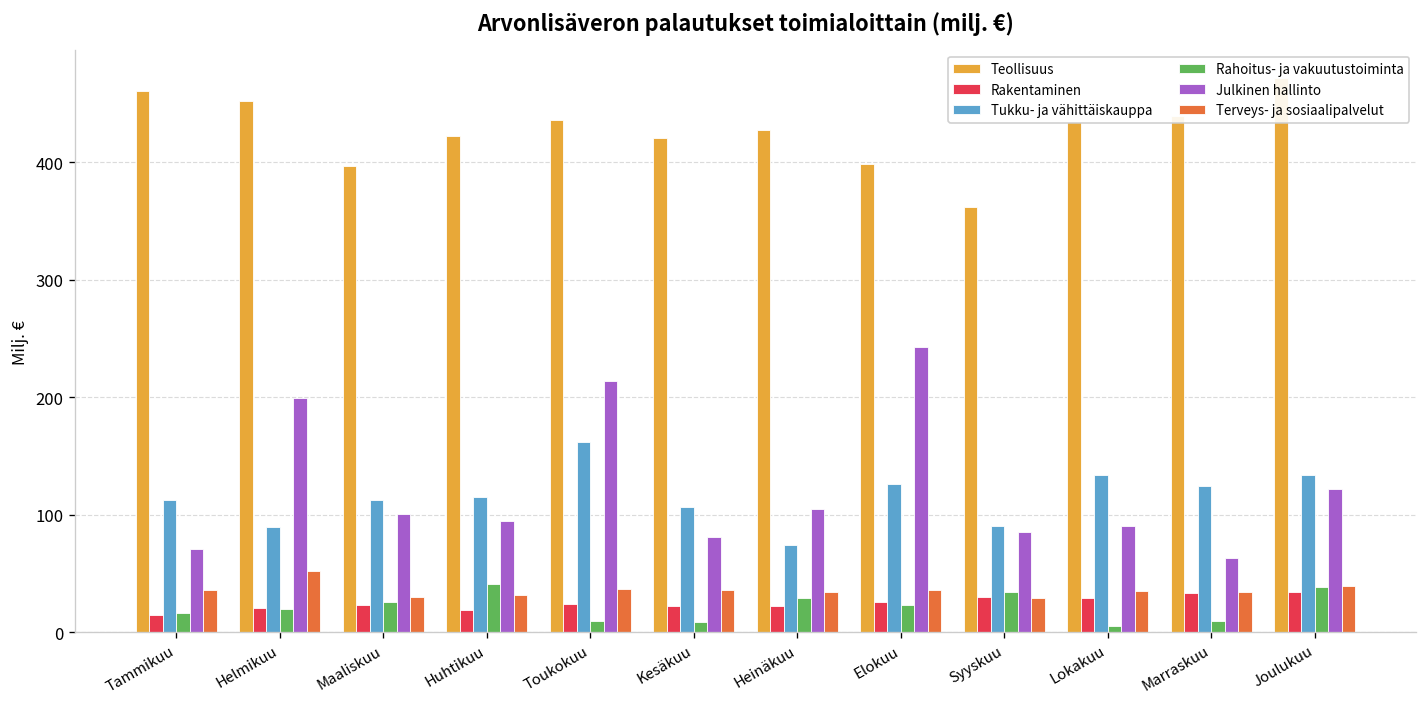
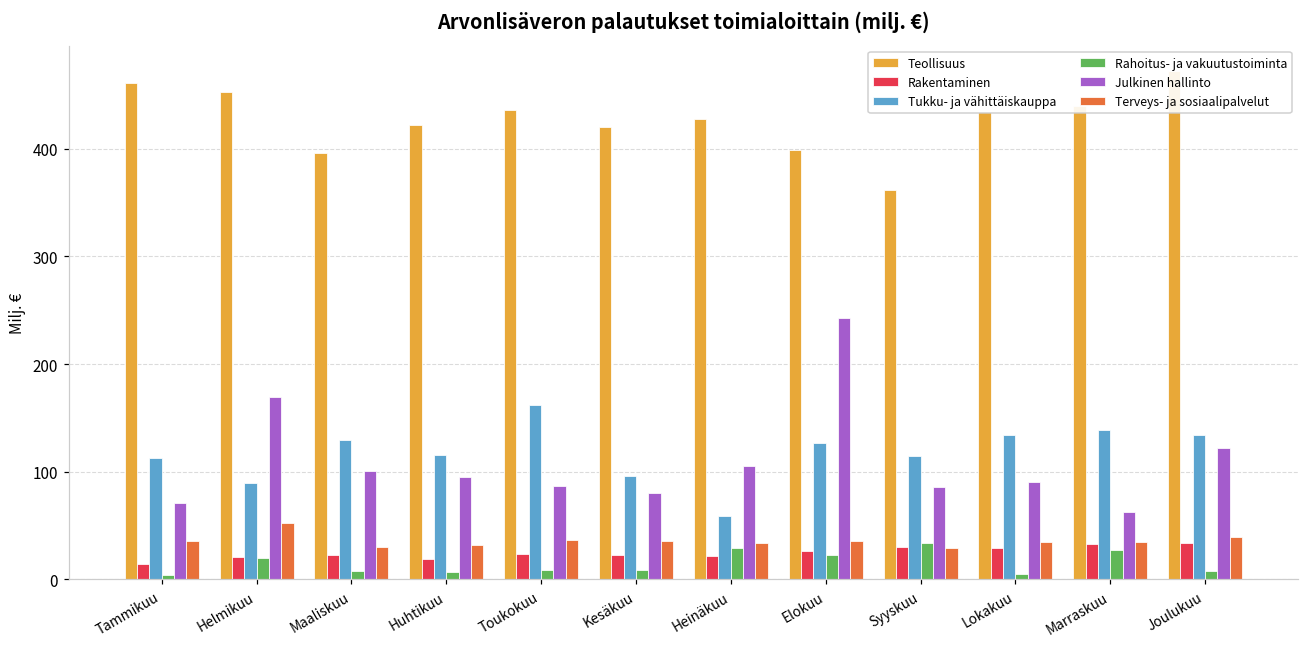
Rahoitus- ja vakuutustoiminta, Tammikuu: 20 -> 0
Julkinen hallinto, Helmikuu: 200 -> 170
Tukku- ja vähittäiskauppa, Maaliskuu: 110 -> 130
Rahoitus- ja vakuutustoiminta, Maaliskuu: 30 -> 10
Rahoitus- ja vakuutustoiminta, Huhtikuu: 40 -> 10
Julkinen hallinto, Toukokuu: 210 -> 90
Tukku- ja vähittäiskauppa, Kesäkuu: 110 -> 100
Tukku- ja vähittäiskauppa, Heinäkuu: 70 -> 60
Tukku- ja vähittäiskauppa, Syyskuu: 90 -> 110
Tukku- ja vähittäiskauppa, Marraskuu: 120 -> 140
Rahoitus- ja vakuutustoiminta, Marraskuu: 10 -> 30
Rahoitus- ja vakuutustoiminta, Joulukuu: 40 -> 10
